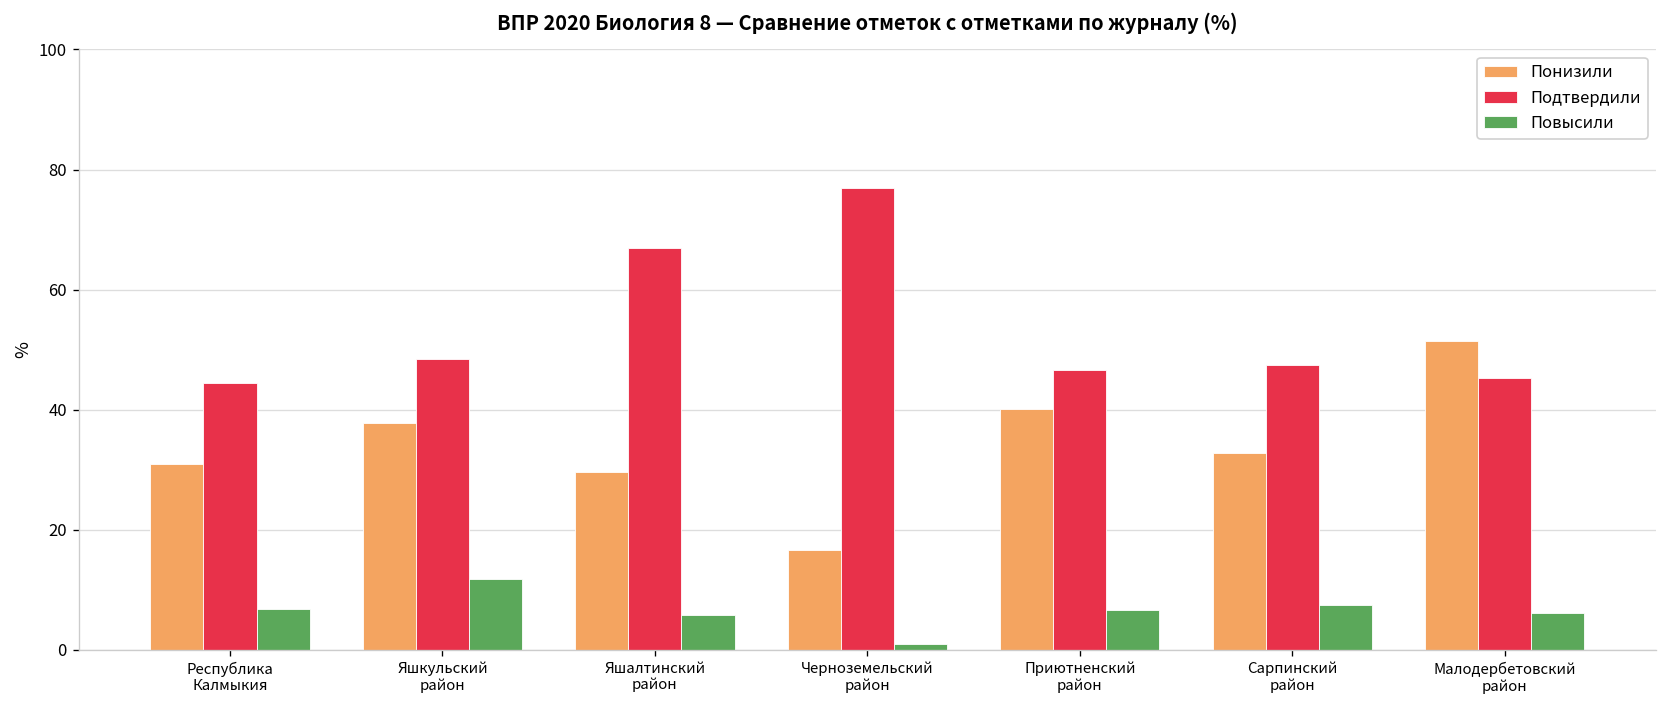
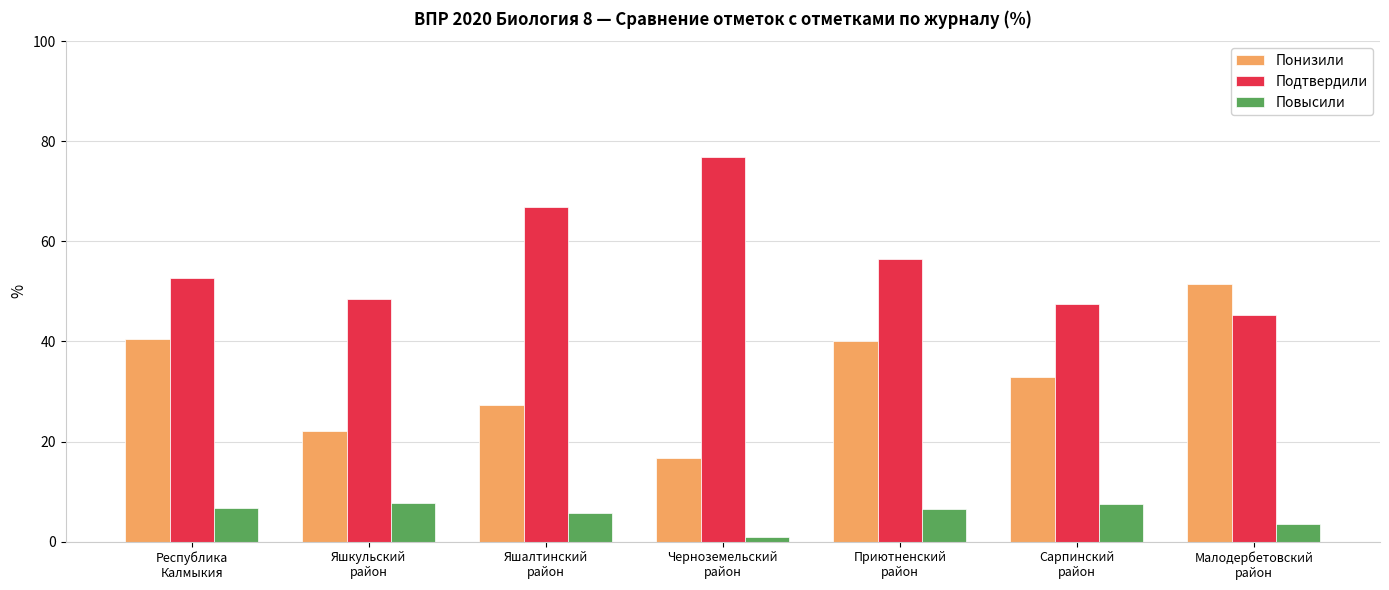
Понизили, Республика Калмыкия: 31 -> 41
Подтвердили, Республика Калмыкия: 44 -> 53
Понизили, Яшкульский район: 38 -> 22
Повысили, Яшкульский район: 12 -> 8
Понизили, Яшалтинский район: 30 -> 27
Подтвердили, Приютненский район: 47 -> 56
Повысили, Малодербетовский район: 6 -> 3
